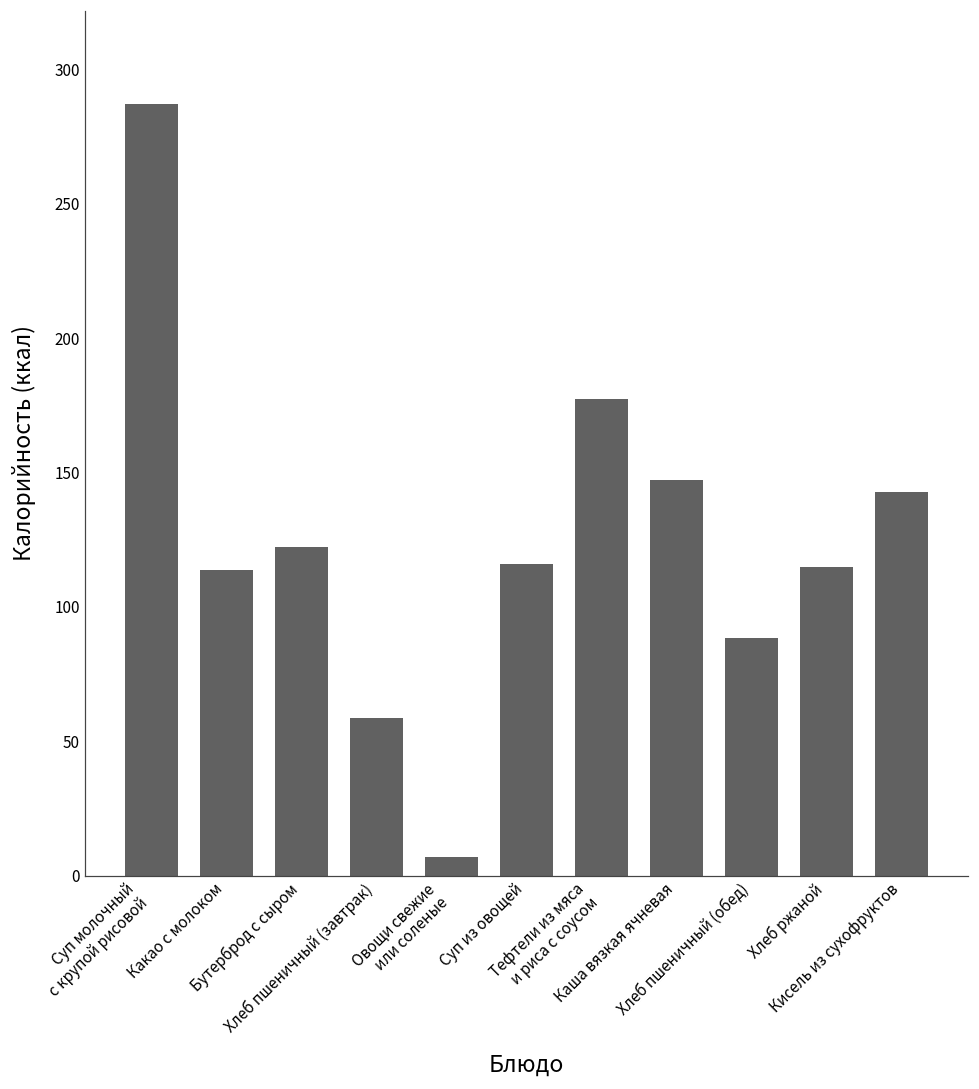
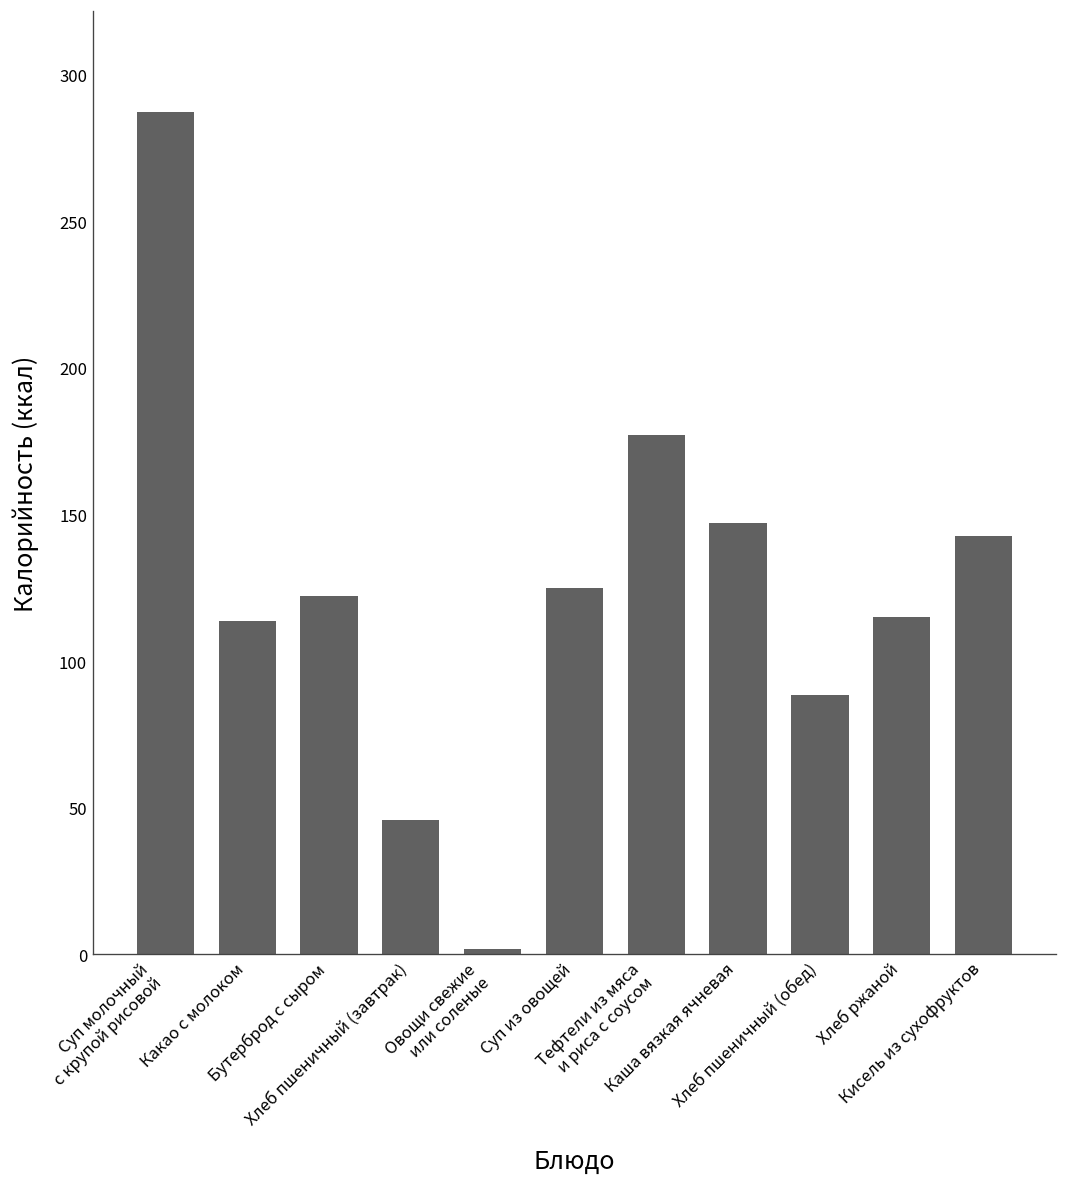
Хлеб пшеничный (завтрак): 59 -> 46
Овощи свежие или соленые: 7 -> 2
Суп из овощей: 116 -> 125
